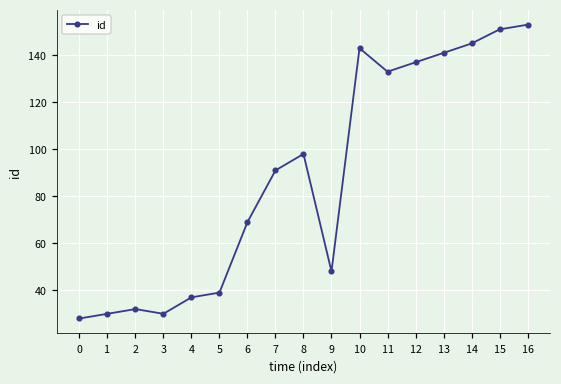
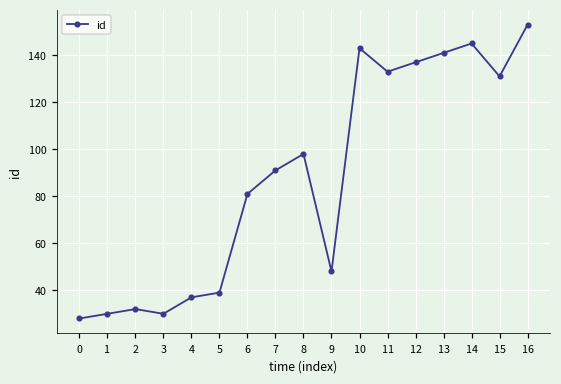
6: 69 -> 81
15: 151 -> 131
